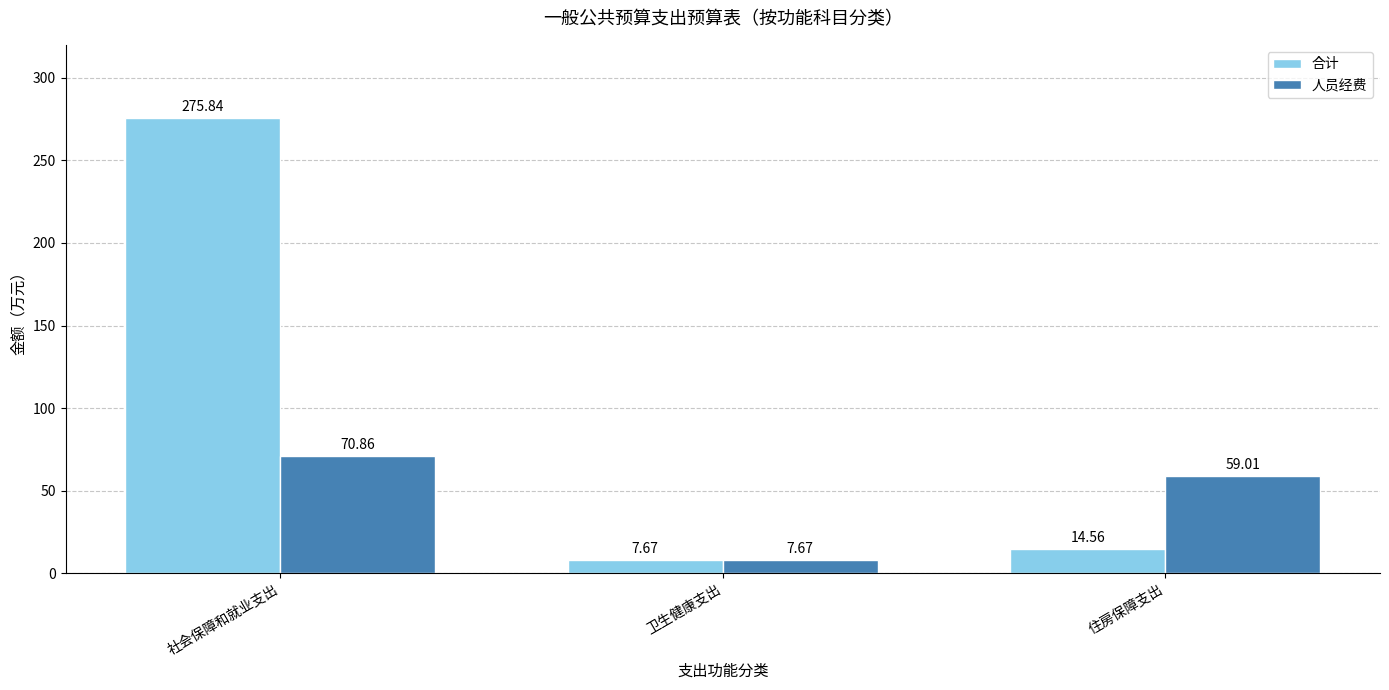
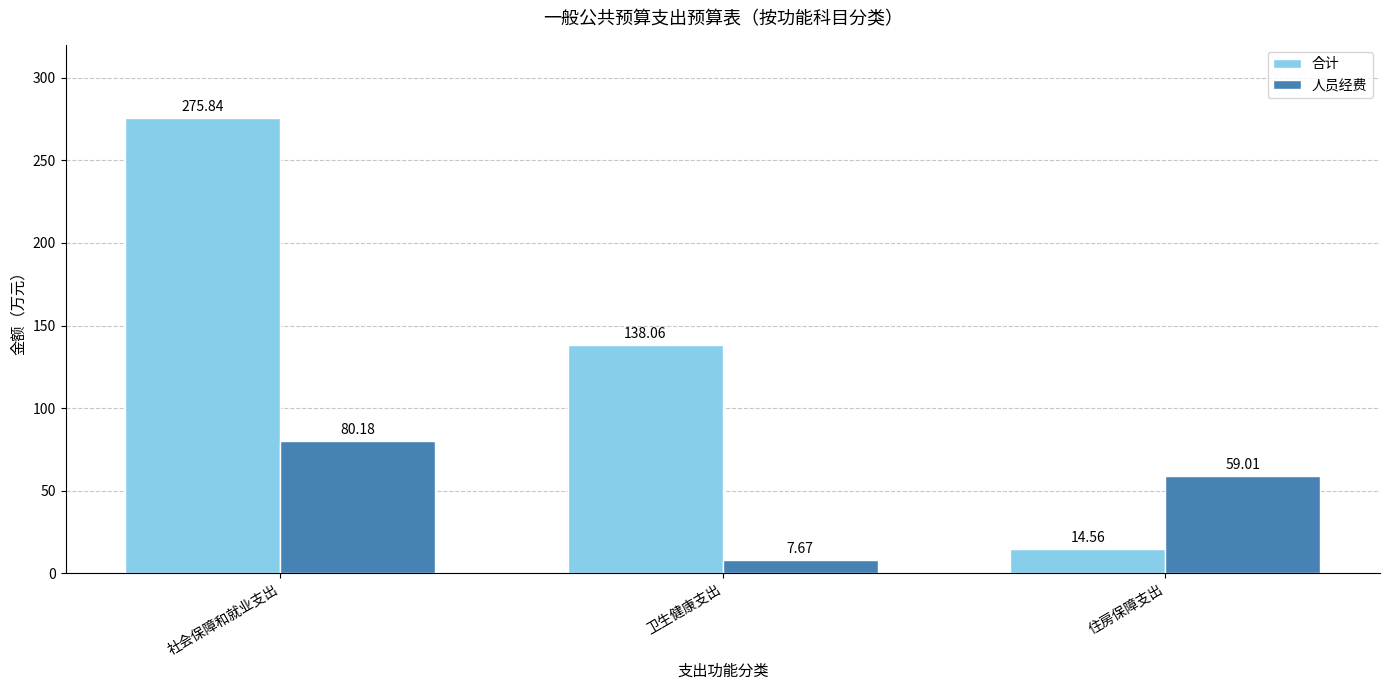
人员经费, 社会保障和就业支出: 70.86 -> 80.18
合计, 卫生健康支出: 7.67 -> 138.06
